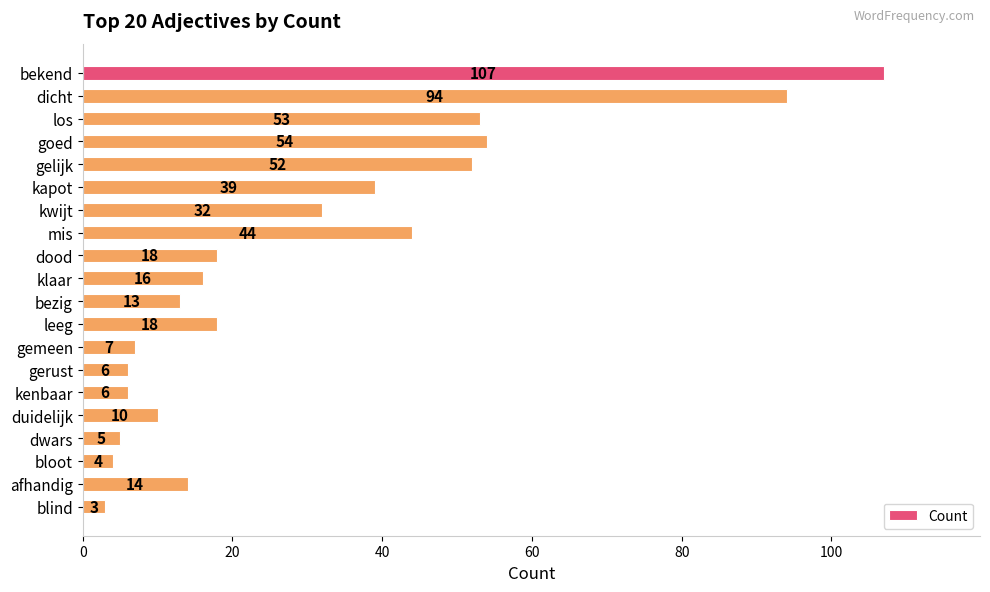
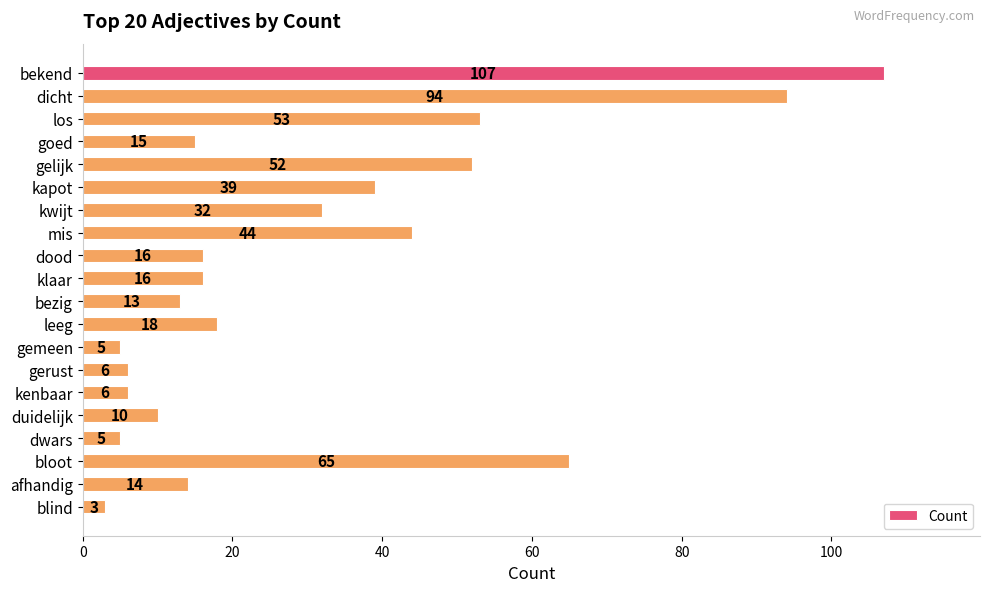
goed: 54 -> 15
dood: 18 -> 16
gemeen: 7 -> 5
bloot: 4 -> 65
